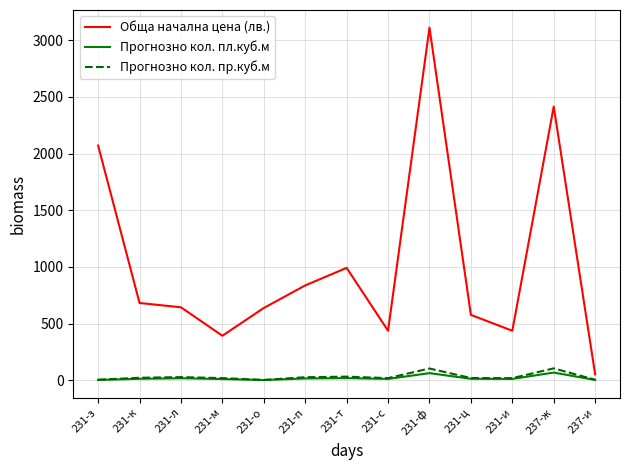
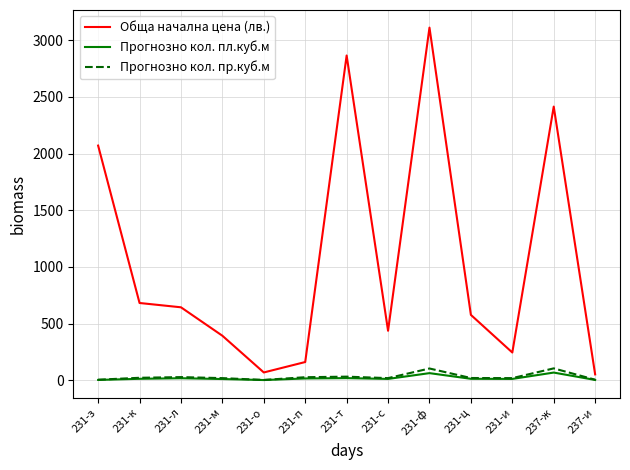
Обща начална цена (лв.), 231-о: 640 -> 70
Обща начална цена (лв.), 231-п: 840 -> 160
Обща начална цена (лв.), 231-т: 990 -> 2870
Обща начална цена (лв.), 231-и: 440 -> 250
